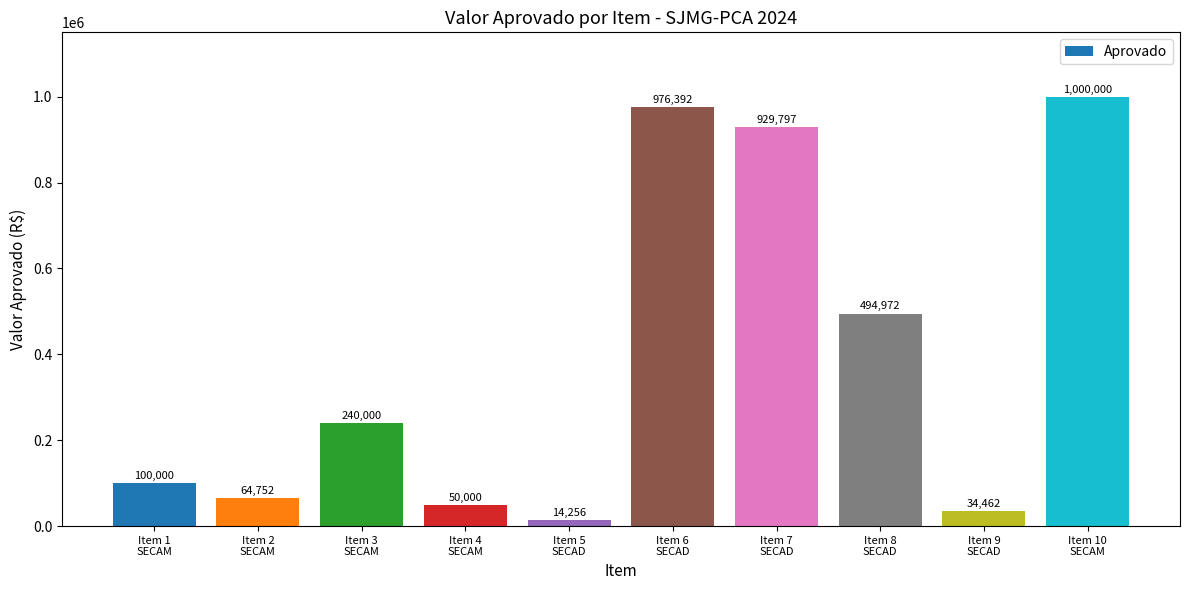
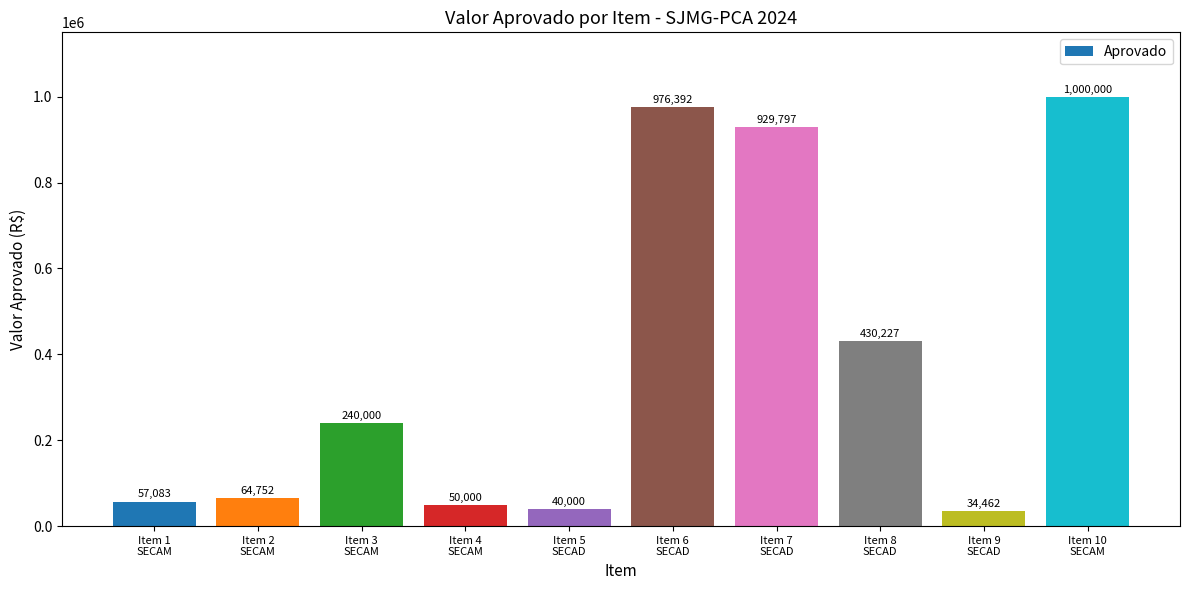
Item 1 SECAM: 100,000 -> 57,083
Item 5 SECAD: 14,256 -> 40,000
Item 8 SECAD: 494,972 -> 430,227
